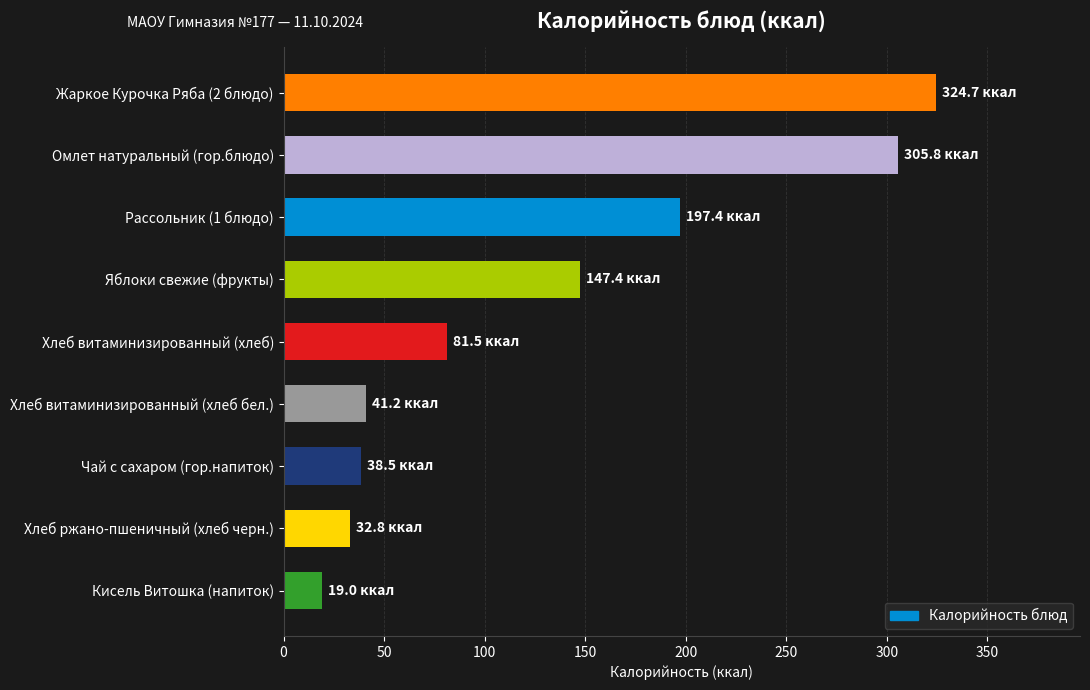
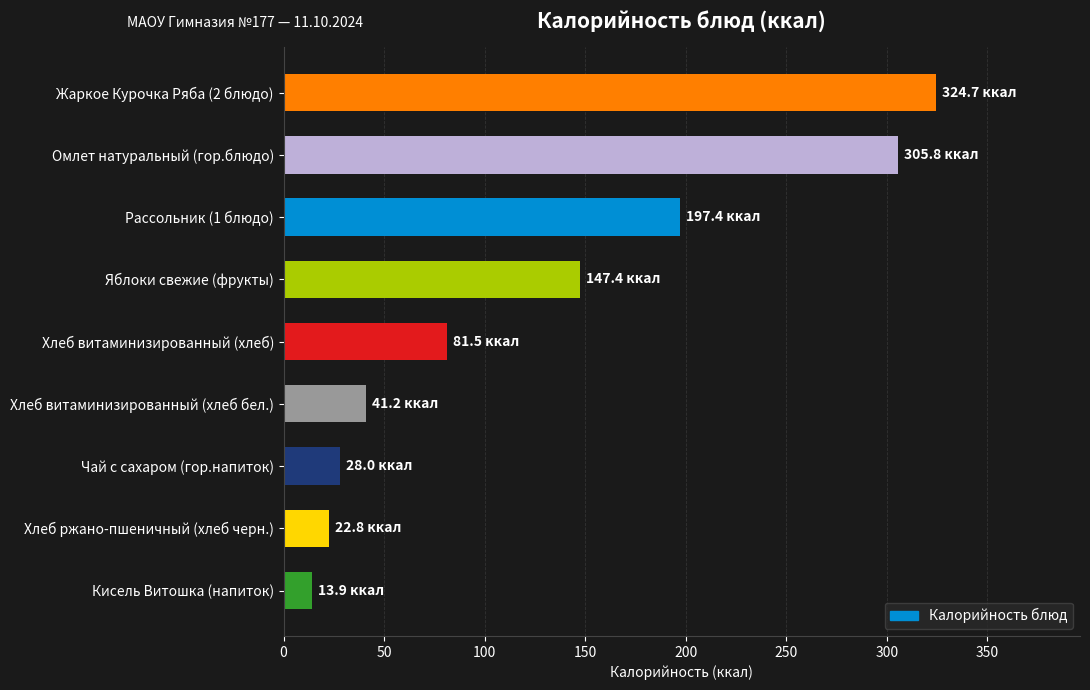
Чай с сахаром (гор.напиток): 38.5 -> 28.0
Хлеб ржано-пшеничный (хлеб черн.): 32.8 -> 22.8
Кисель Витошка (напиток): 19.0 -> 13.9
